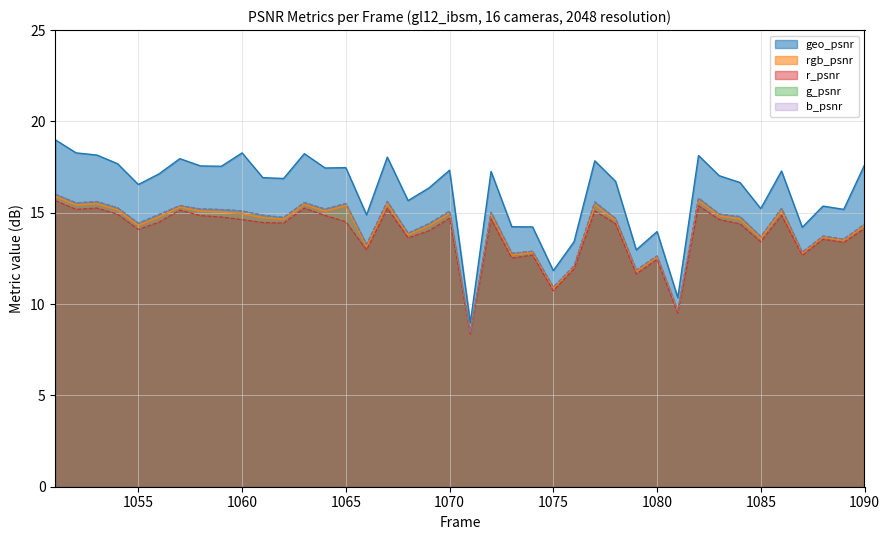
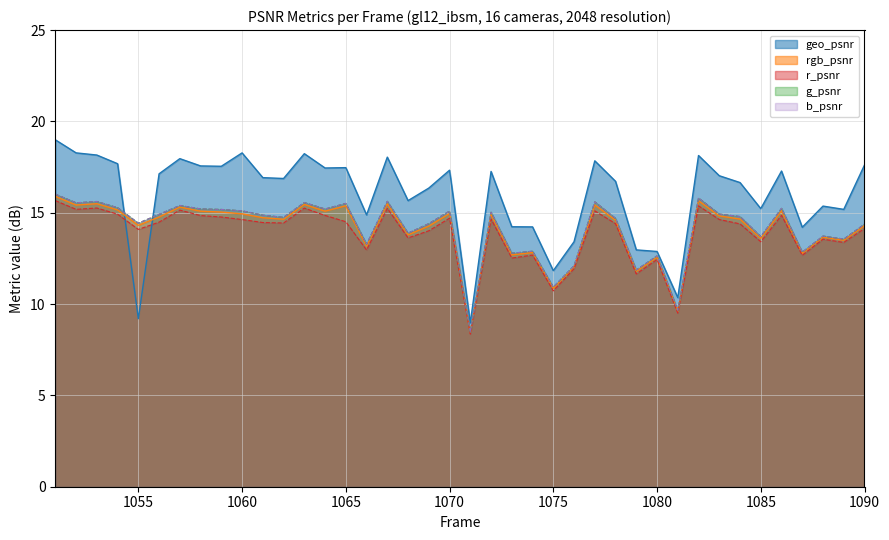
geo_psnr, 1055: 16.5 -> 9.2
geo_psnr, 1080: 14.0 -> 12.9
